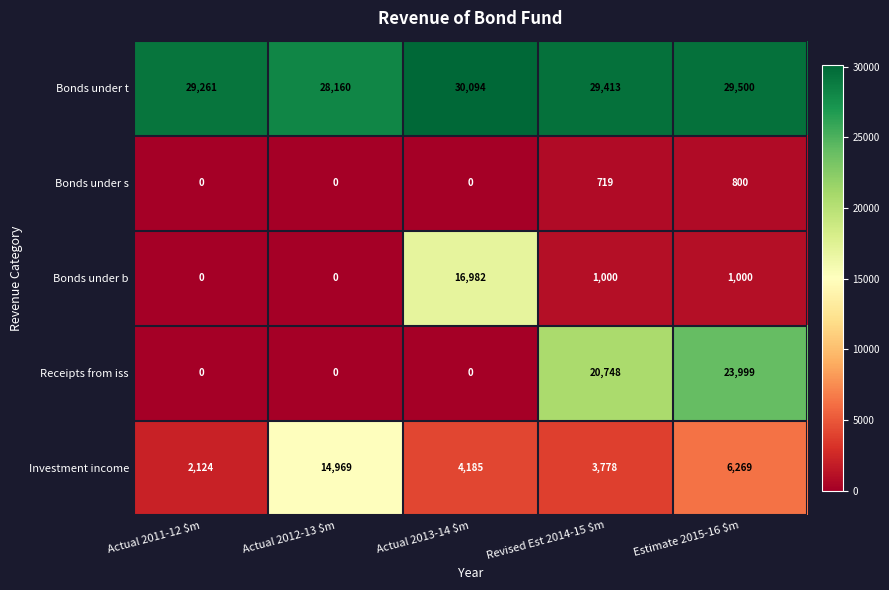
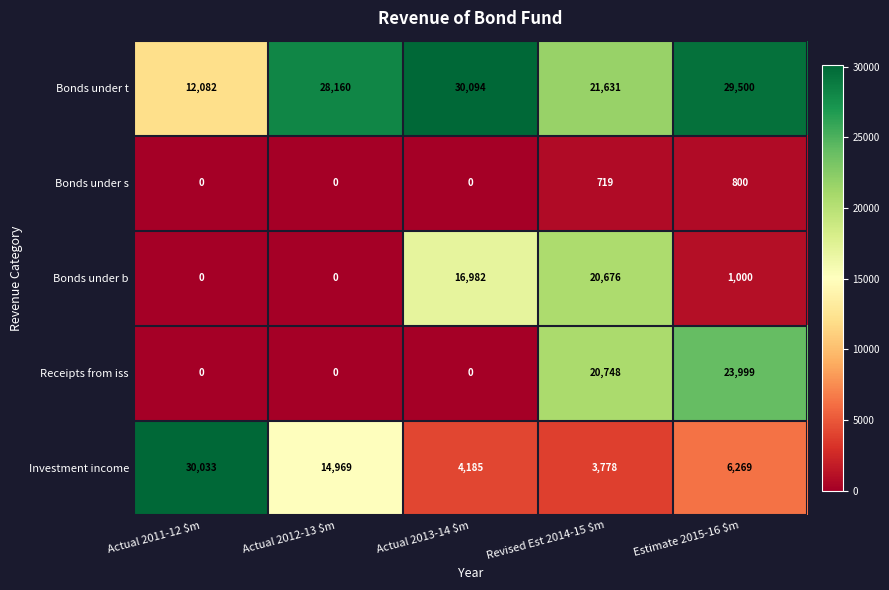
Bonds under t, Actual 2011-12 $m: 29,261 -> 12,082
Bonds under t, Revised Est 2014-15 $m: 29,413 -> 21,631
Bonds under b, Revised Est 2014-15 $m: 1,000 -> 20,676
Investment income, Actual 2011-12 $m: 2,124 -> 30,033
